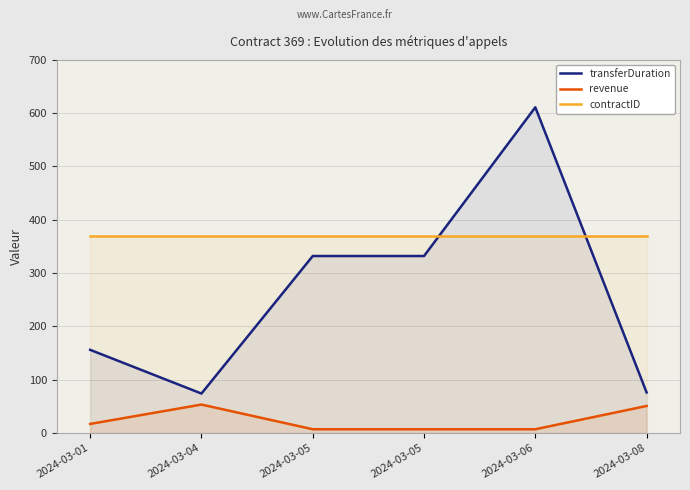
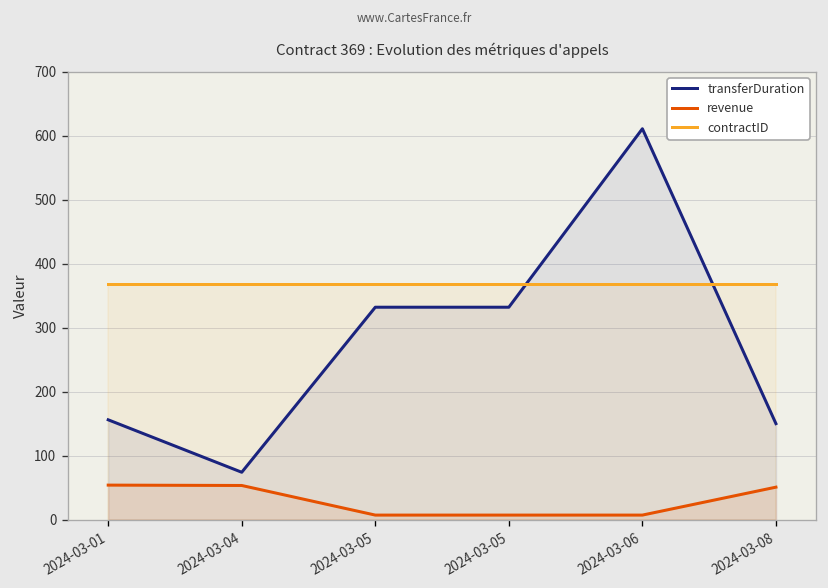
revenue, 2024-03-01: 20 -> 50
transferDuration, 2024-03-08: 80 -> 150
